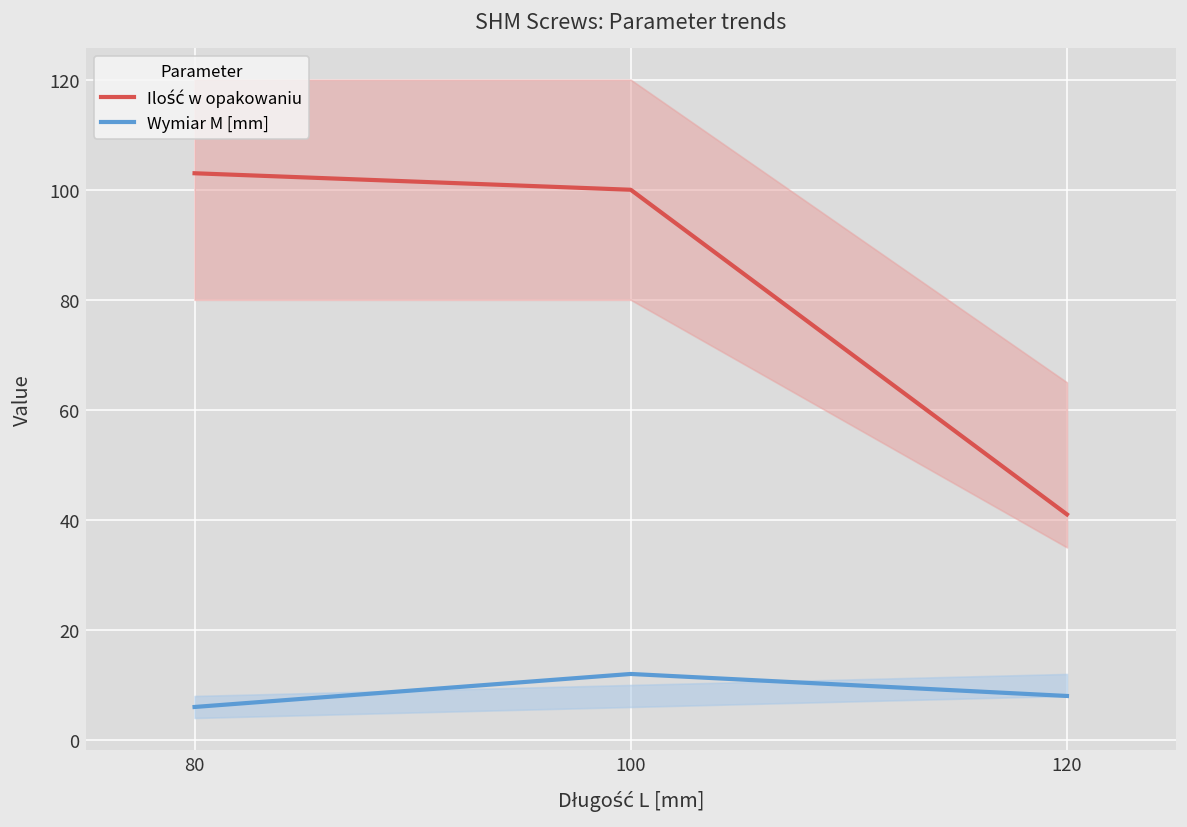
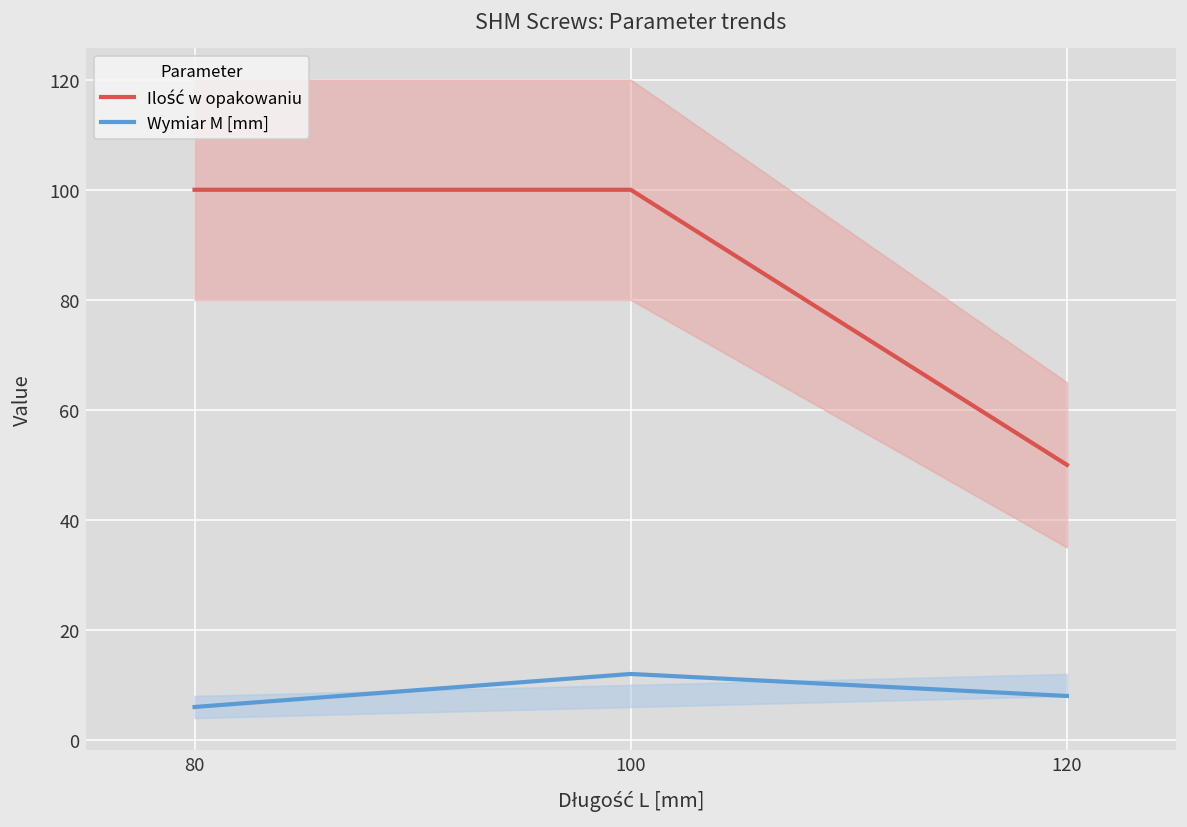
Ilość w opakowaniu, 80: 103 -> 100
Ilość w opakowaniu, 120: 41 -> 50
